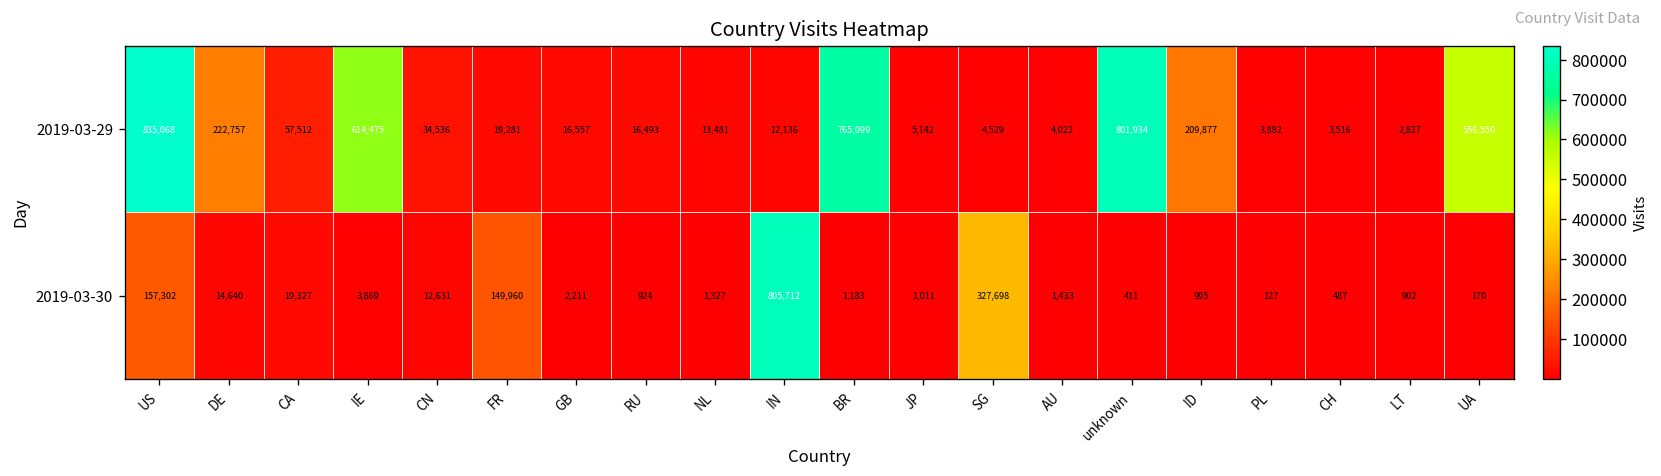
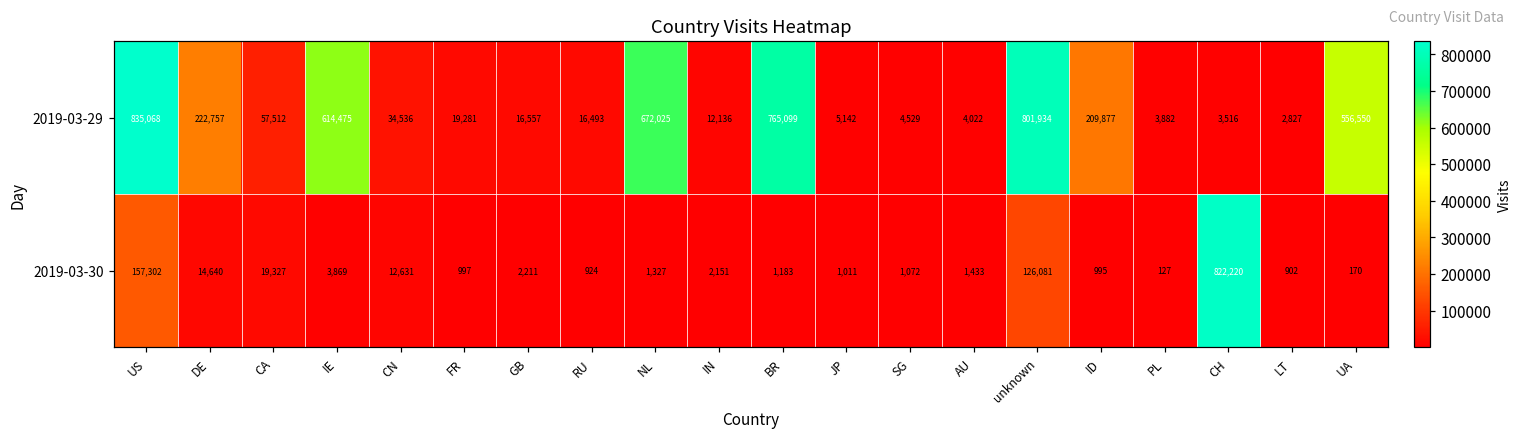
2019-03-29, NL: 13,481 -> 672,025
2019-03-30, FR: 149,960 -> 997
2019-03-30, IN: 805,712 -> 2,151
2019-03-30, SG: 327,698 -> 1,072
2019-03-30, unknown: 411 -> 126,081
2019-03-30, CH: 487 -> 822,220
